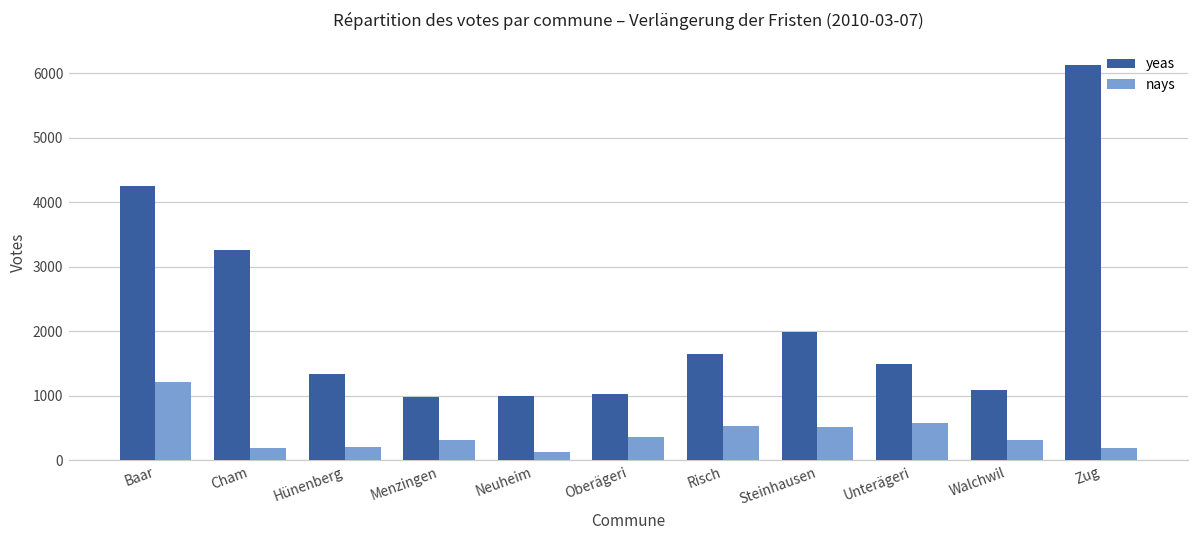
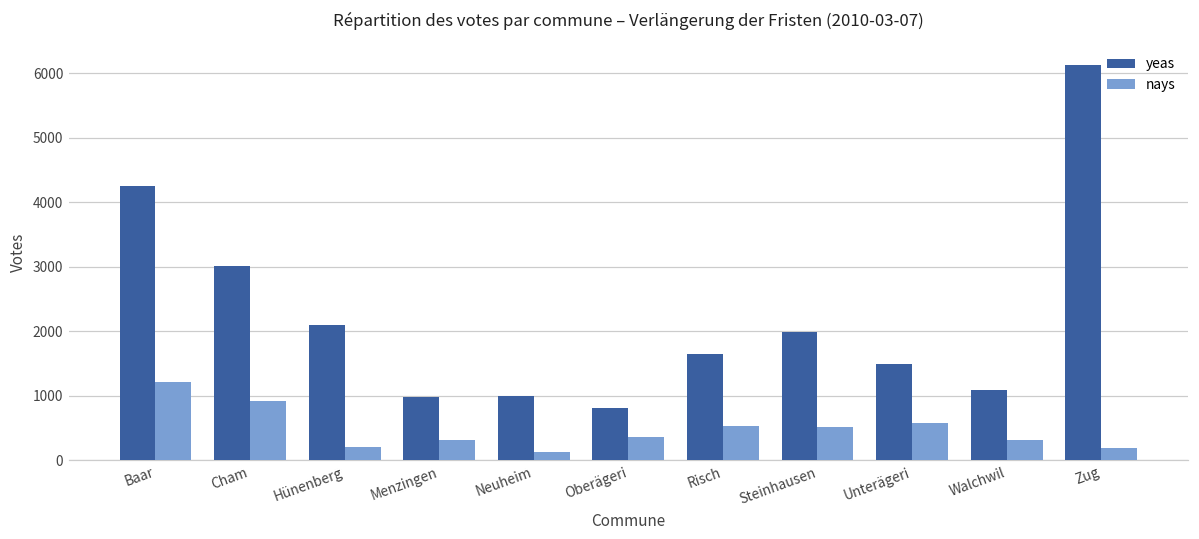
yeas, Cham: 3300 -> 3000
nays, Cham: 200 -> 900
yeas, Hünenberg: 1300 -> 2100
yeas, Oberägeri: 1000 -> 800
